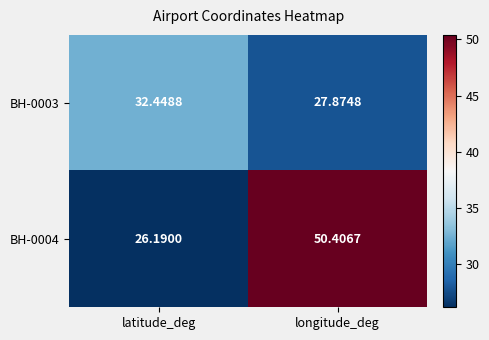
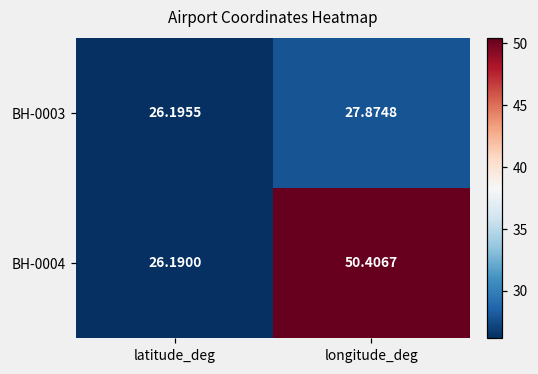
BH-0003, latitude_deg: 32.4488 -> 26.1955
